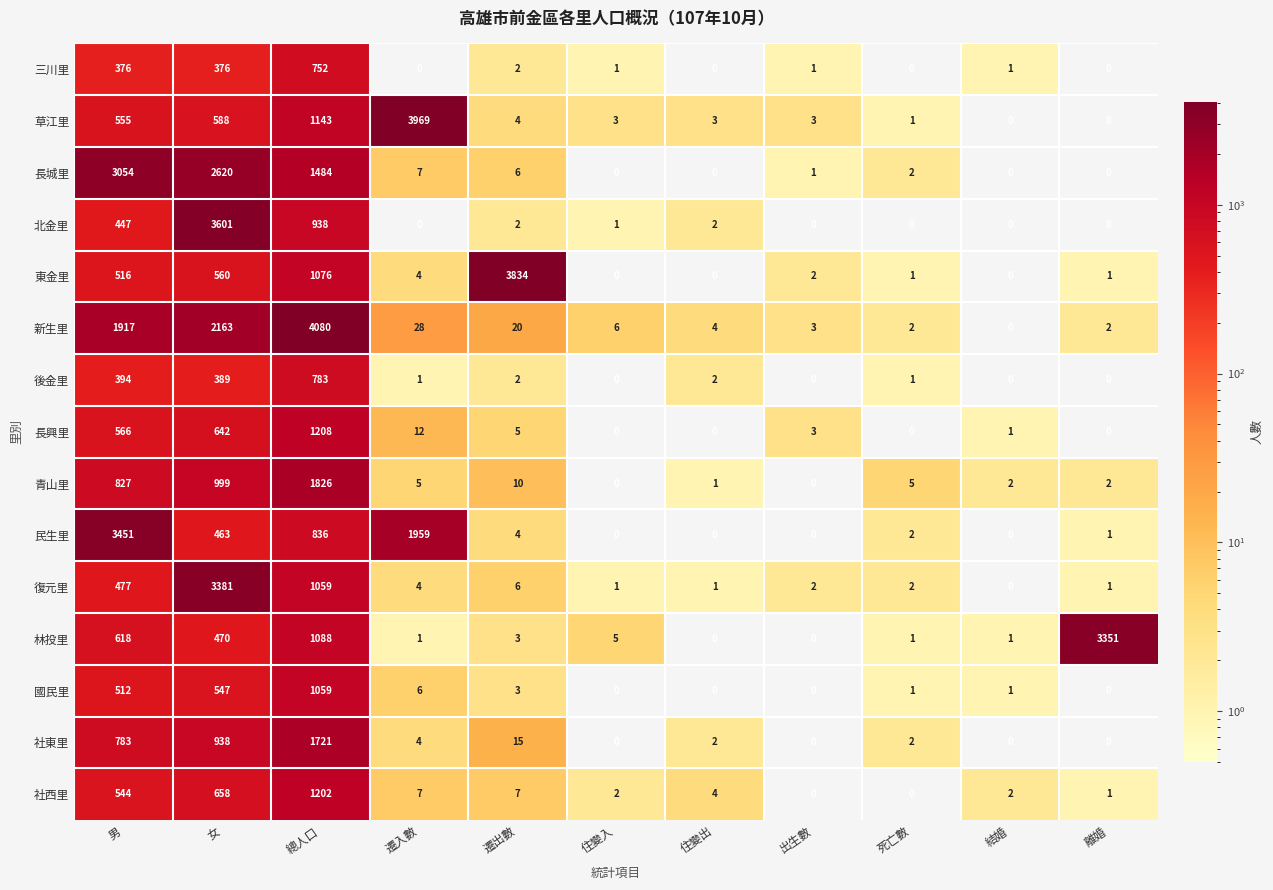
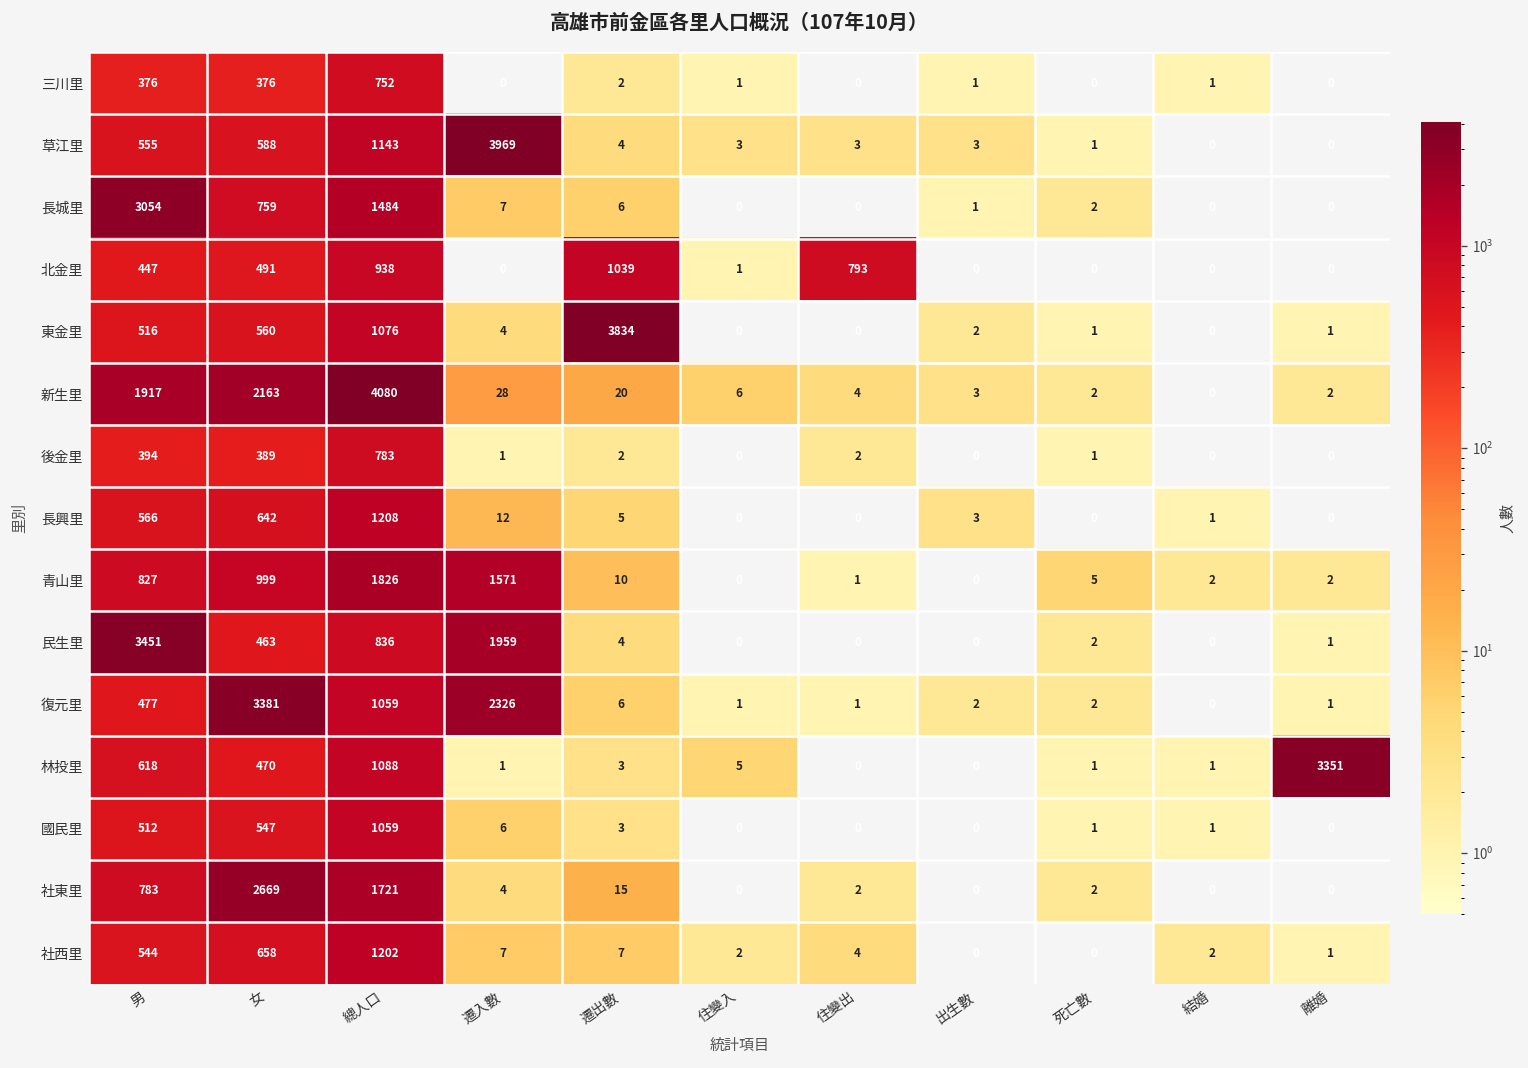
長城里, 女: 2620 -> 759
北金里, 女: 3601 -> 491
北金里, 遷出數: 2 -> 1039
北金里, 住變出: 2 -> 793
青山里, 遷入數: 5 -> 1571
復元里, 遷入數: 4 -> 2326
社東里, 女: 938 -> 2669
